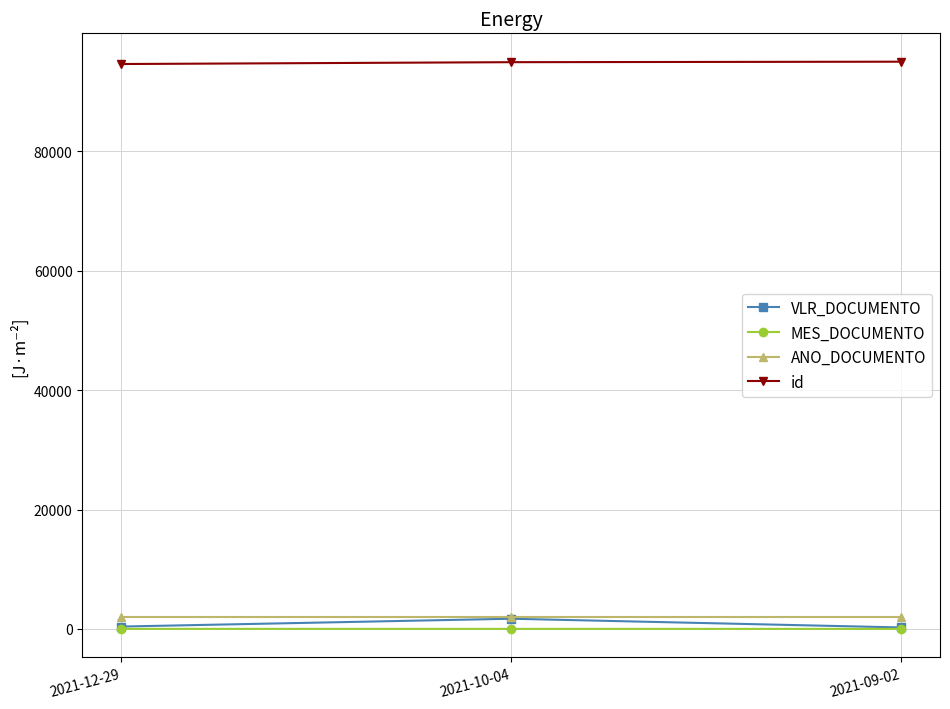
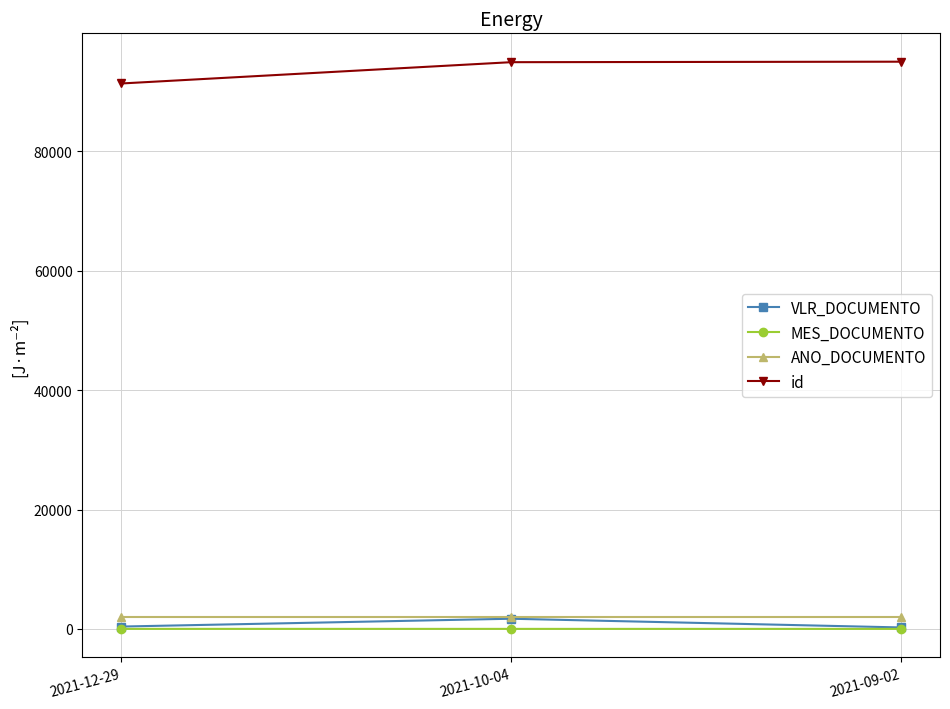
id, 2021-12-29: 95000 -> 91000
